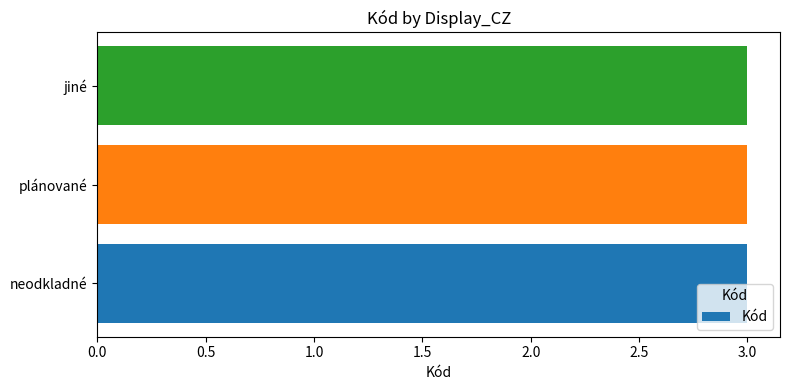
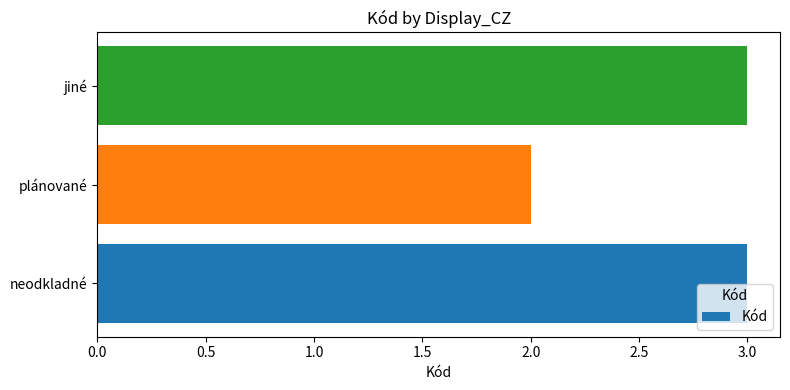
plánované: 3 -> 2
